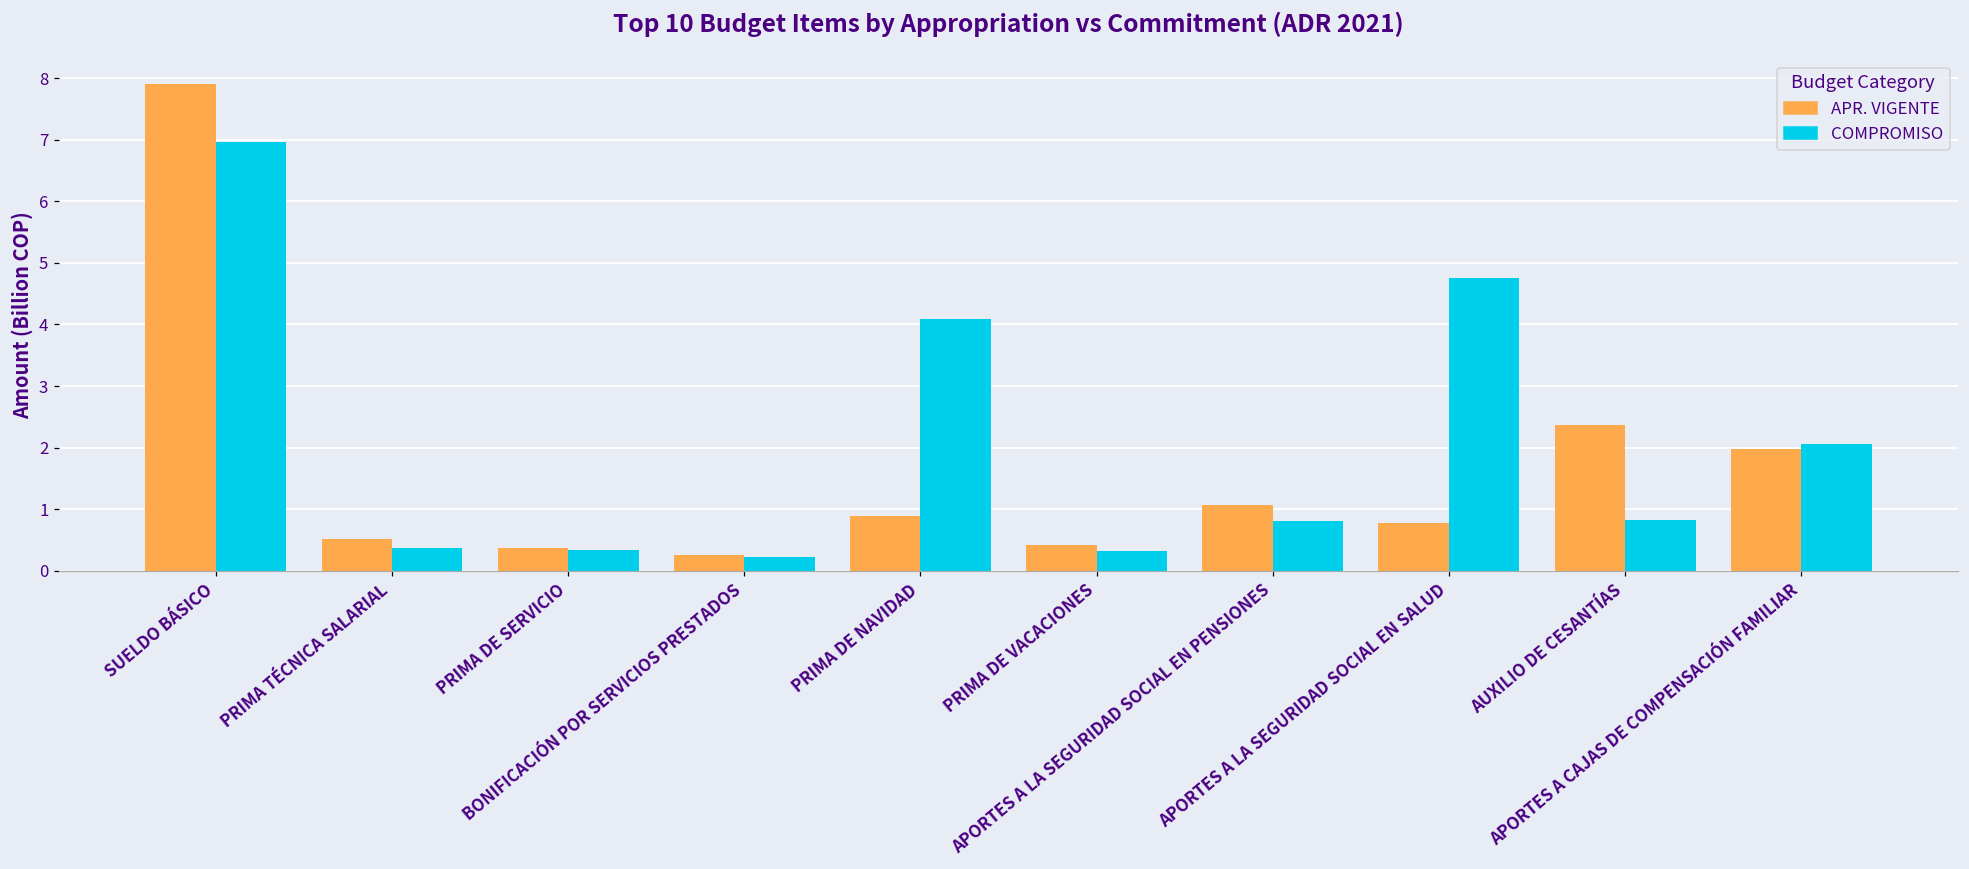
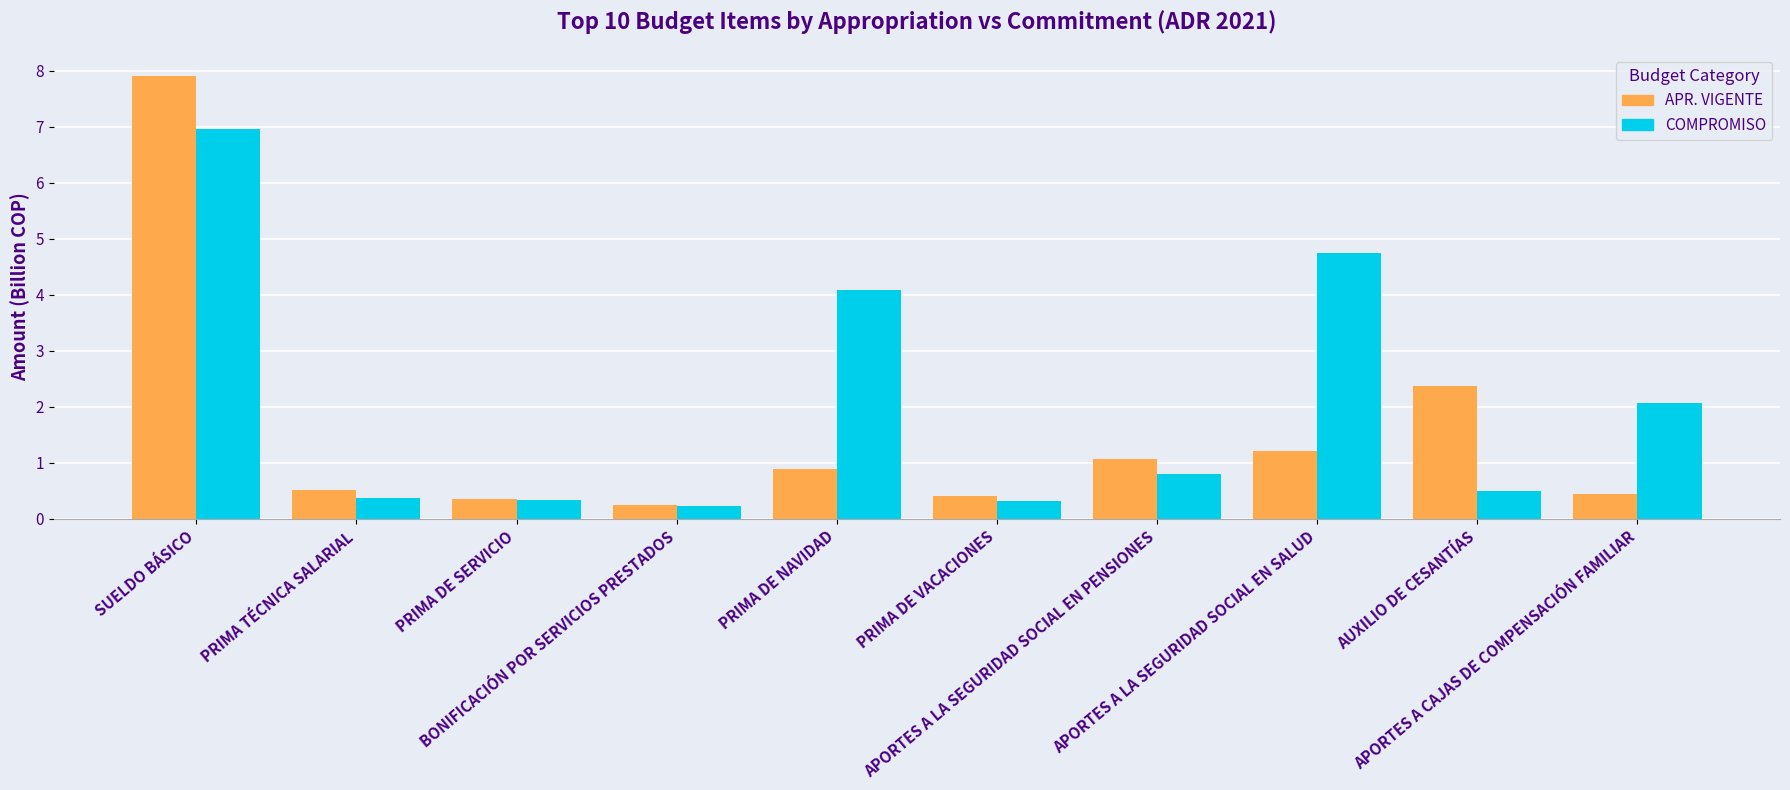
APR. VIGENTE, APORTES A LA SEGURIDAD SOCIAL EN SALUD: 0.8 -> 1.2
COMPROMISO, AUXILIO DE CESANTÍAS: 0.8 -> 0.5
APR. VIGENTE, APORTES A CAJAS DE COMPENSACIÓN FAMILIAR: 2.0 -> 0.4
